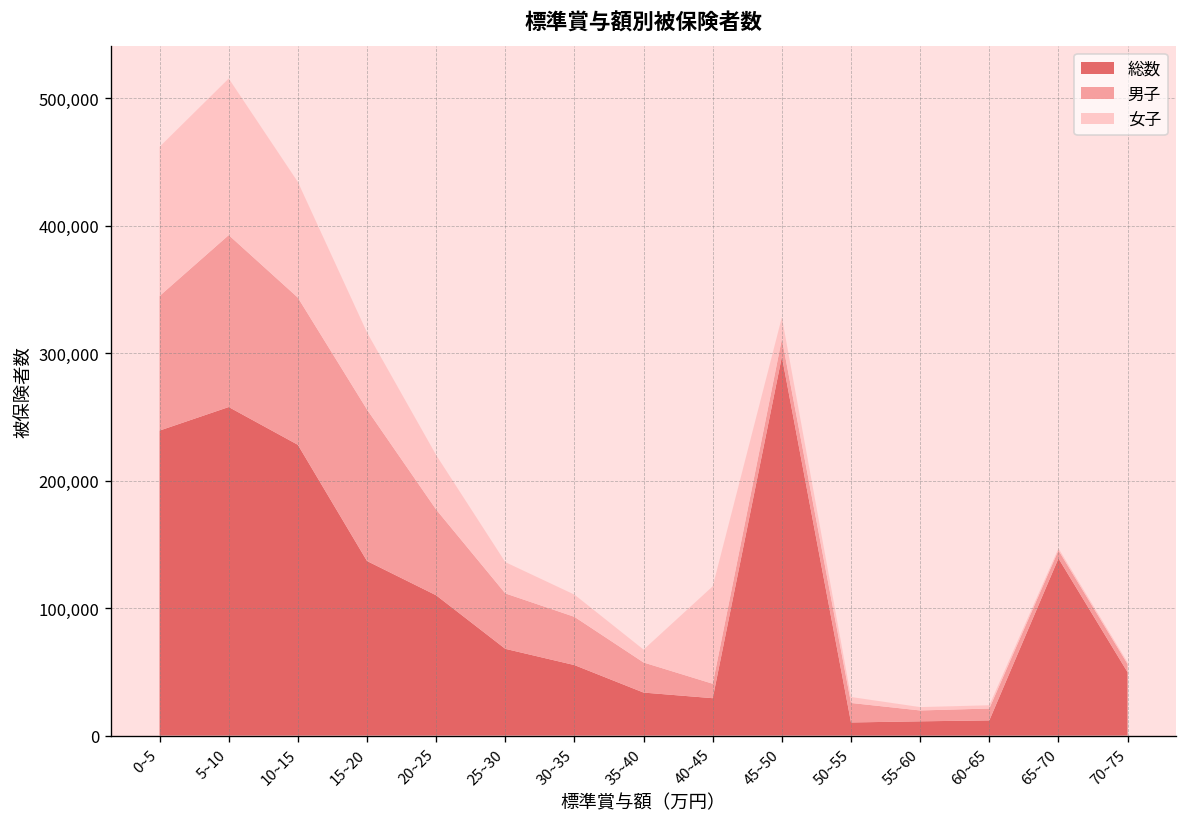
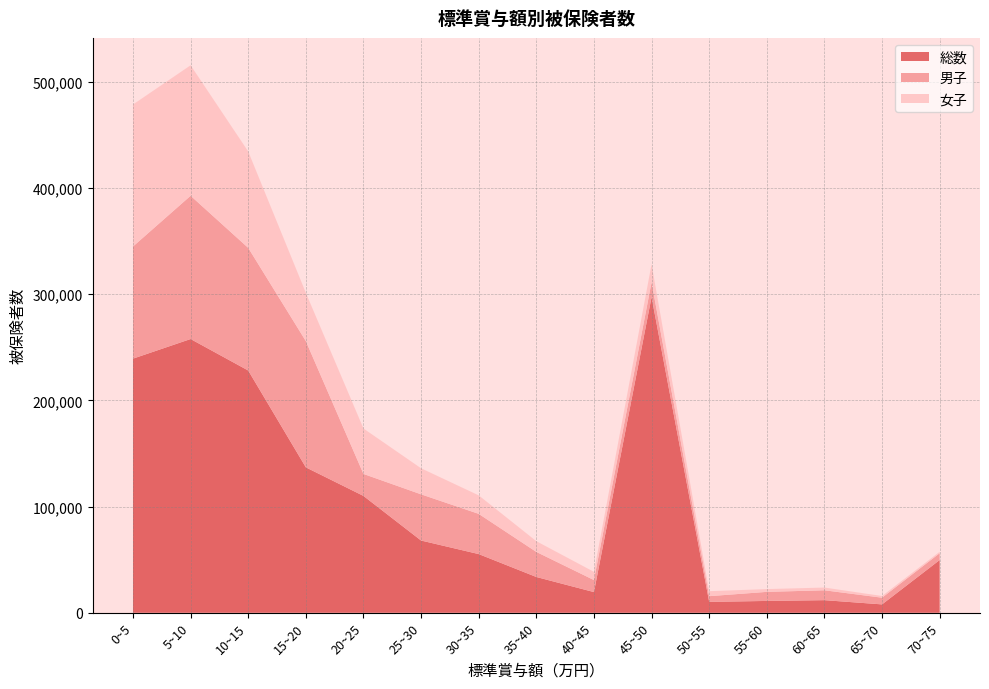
女子, 0~5: 117,000 -> 134,000
女子, 15~20: 60,000 -> 45,000
男子, 20~25: 67,000 -> 21,000
総数, 40~45: 29,000 -> 19,000
女子, 40~45: 76,000 -> 8,000
男子, 50~55: 15,000 -> 5,000
総数, 65~70: 139,000 -> 8,000
